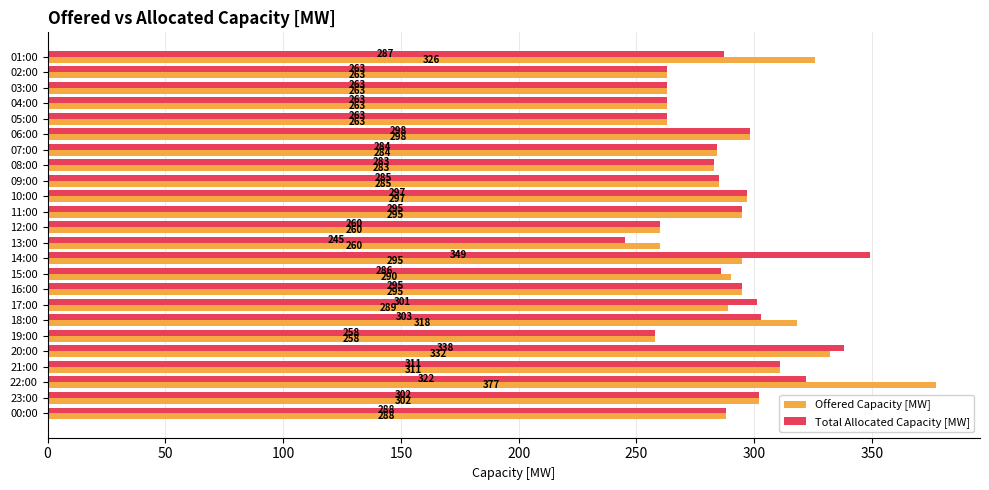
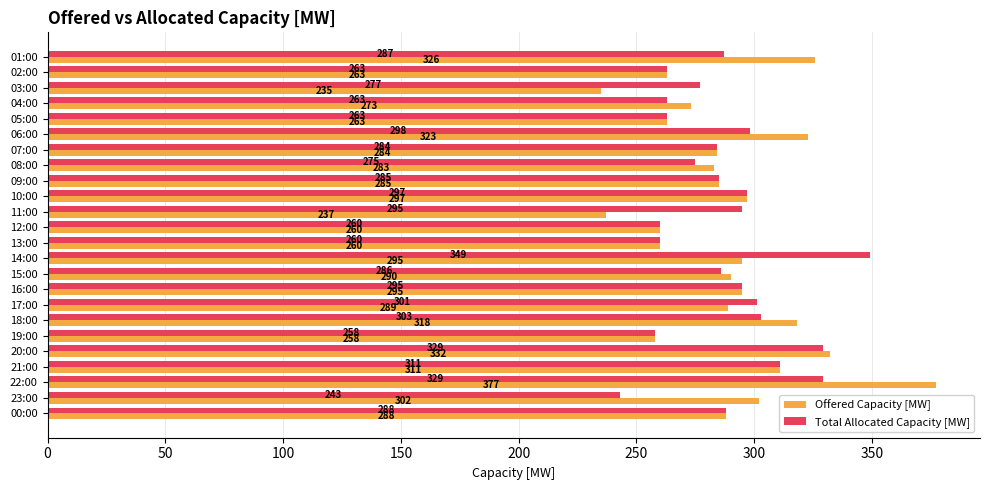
Total Allocated Capacity [MW], 03:00: 263 -> 277
Offered Capacity [MW], 03:00: 263 -> 235
Offered Capacity [MW], 04:00: 263 -> 273
Offered Capacity [MW], 06:00: 298 -> 323
Total Allocated Capacity [MW], 08:00: 283 -> 275
Offered Capacity [MW], 11:00: 295 -> 237
Total Allocated Capacity [MW], 13:00: 245 -> 260
Total Allocated Capacity [MW], 20:00: 338 -> 329
Total Allocated Capacity [MW], 22:00: 322 -> 329
Total Allocated Capacity [MW], 23:00: 302 -> 243
